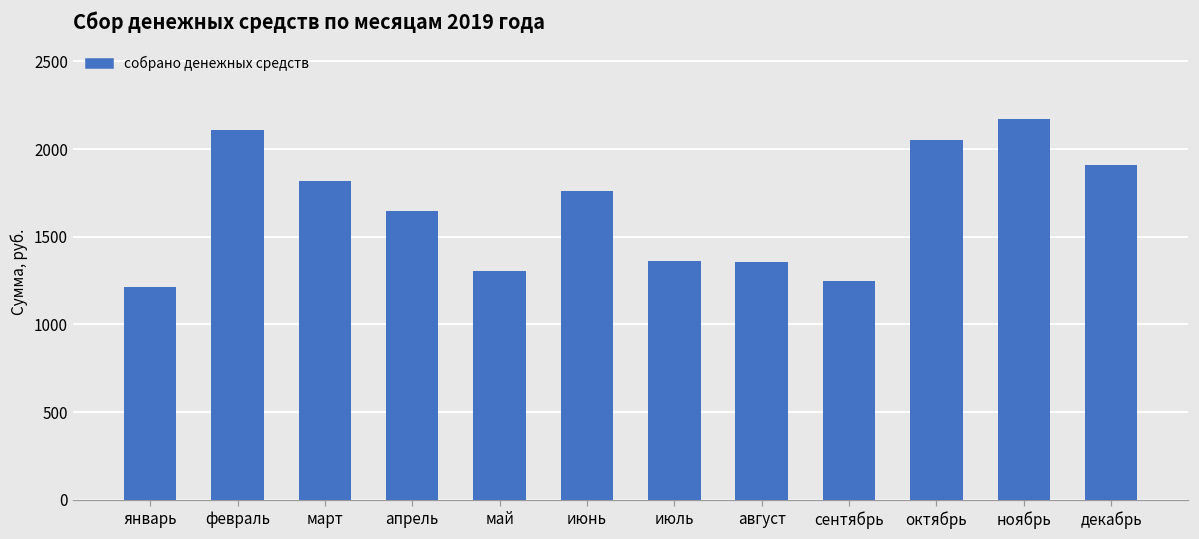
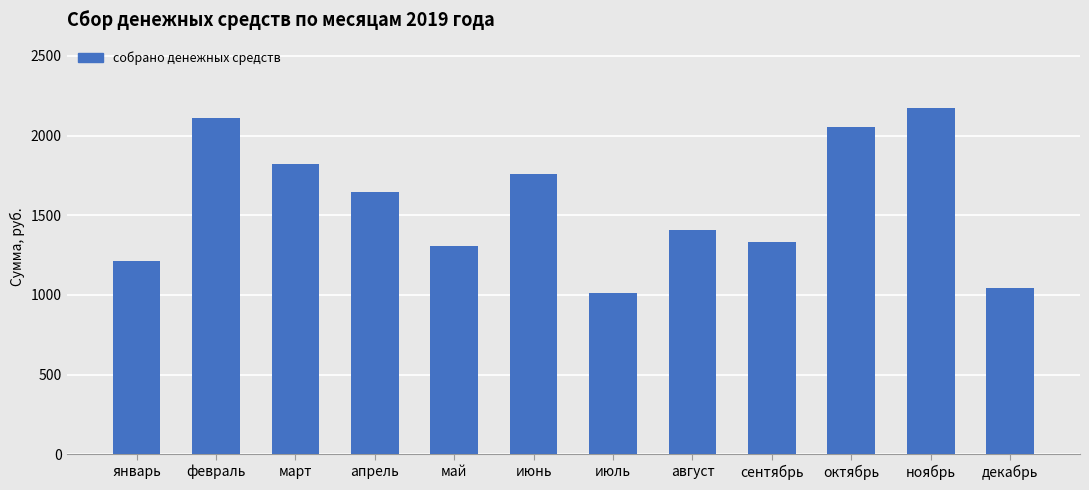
июль: 1360 -> 1010
август: 1350 -> 1410
сентябрь: 1250 -> 1330
декабрь: 1910 -> 1040
